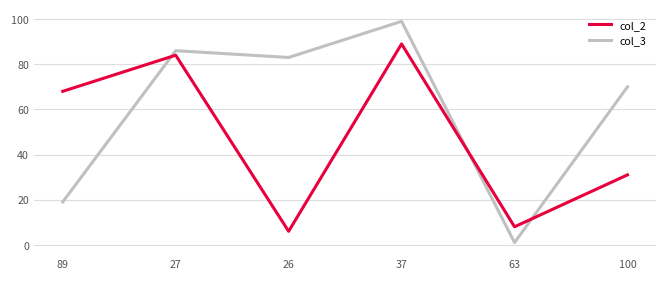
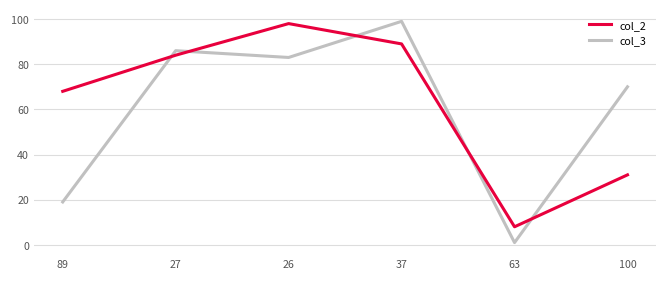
col_2, 26: 6 -> 98
